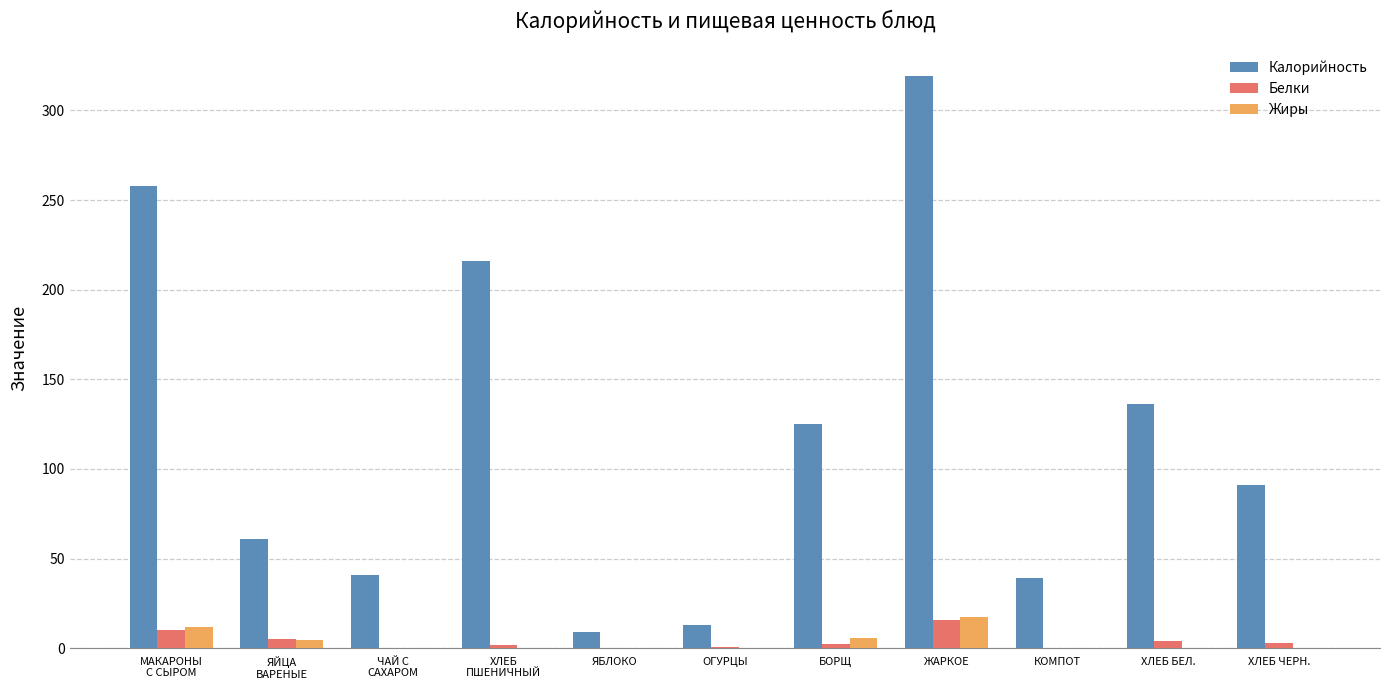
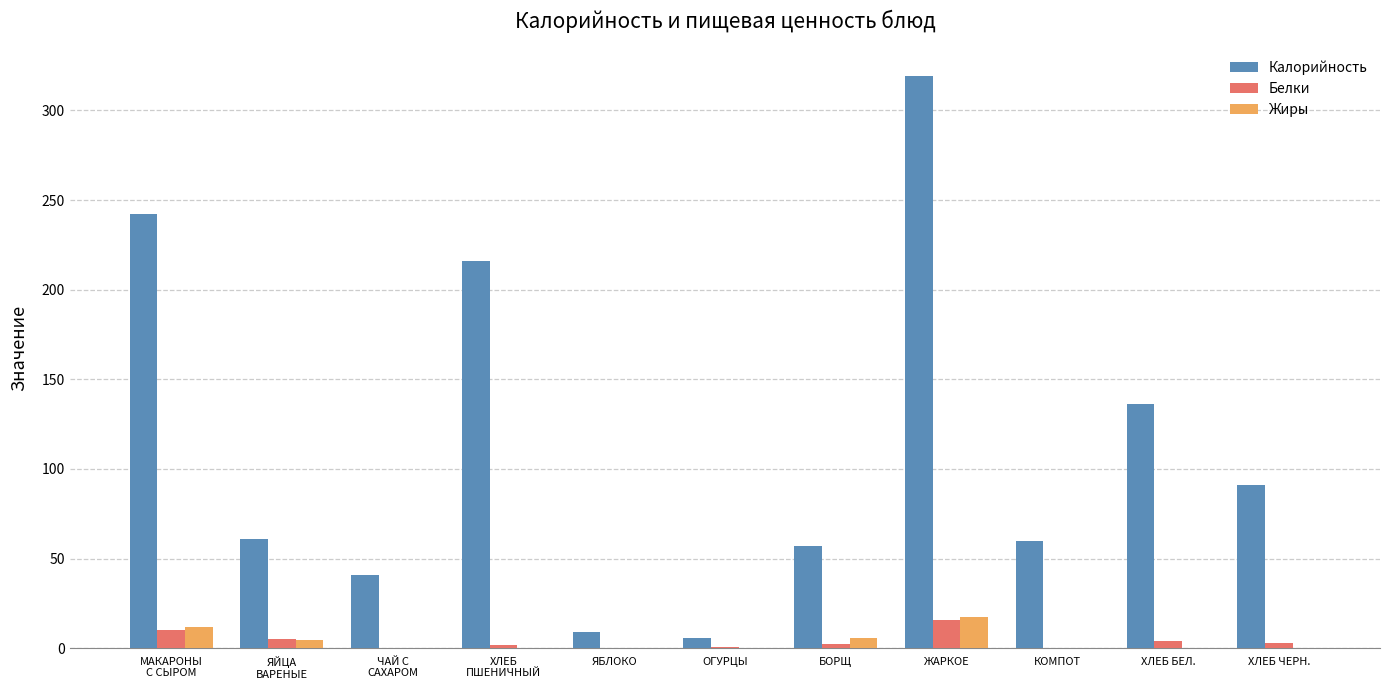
Калорийность, МАКАРОНЫ С СЫРОМ: 258 -> 242
Калорийность, ОГУРЦЫ: 13 -> 6
Калорийность, БОРЩ: 125 -> 57
Калорийность, КОМПОТ: 39 -> 60
